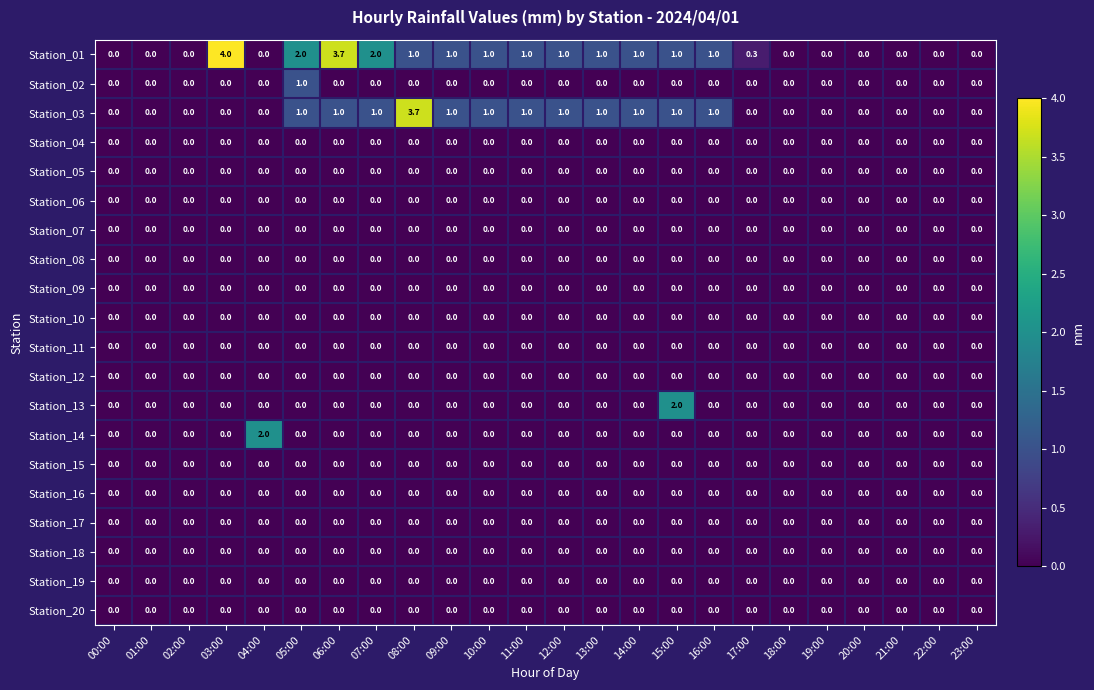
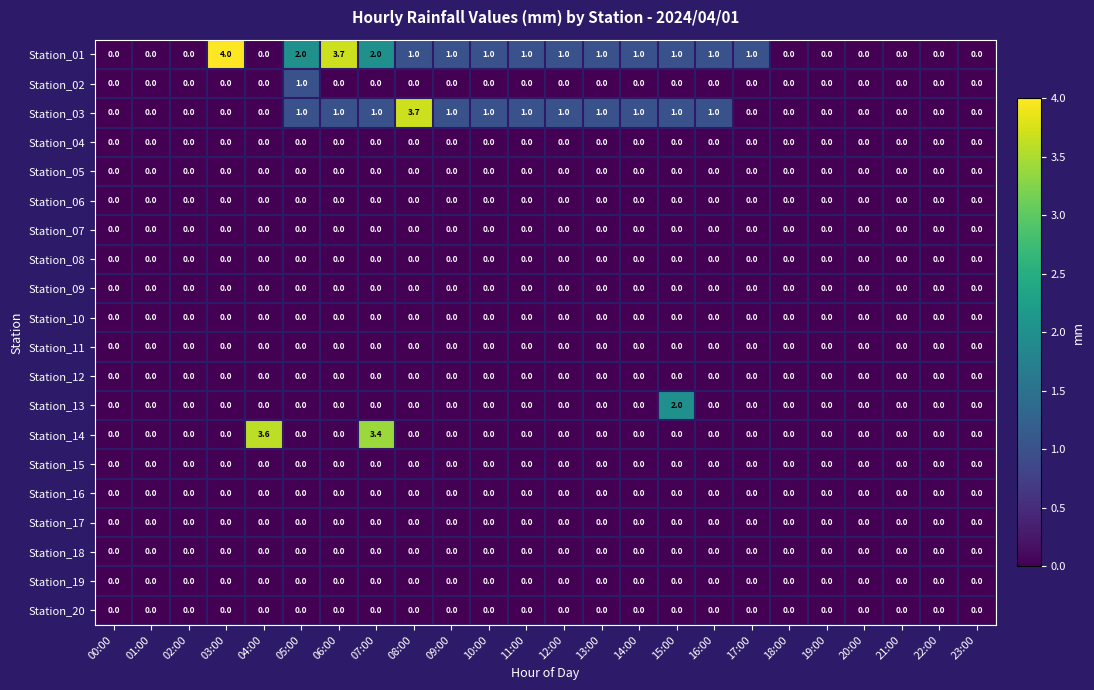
Station_01, 17:00: 0.3 -> 1.0
Station_14, 04:00: 2.0 -> 3.6
Station_14, 07:00: 0.0 -> 3.4
